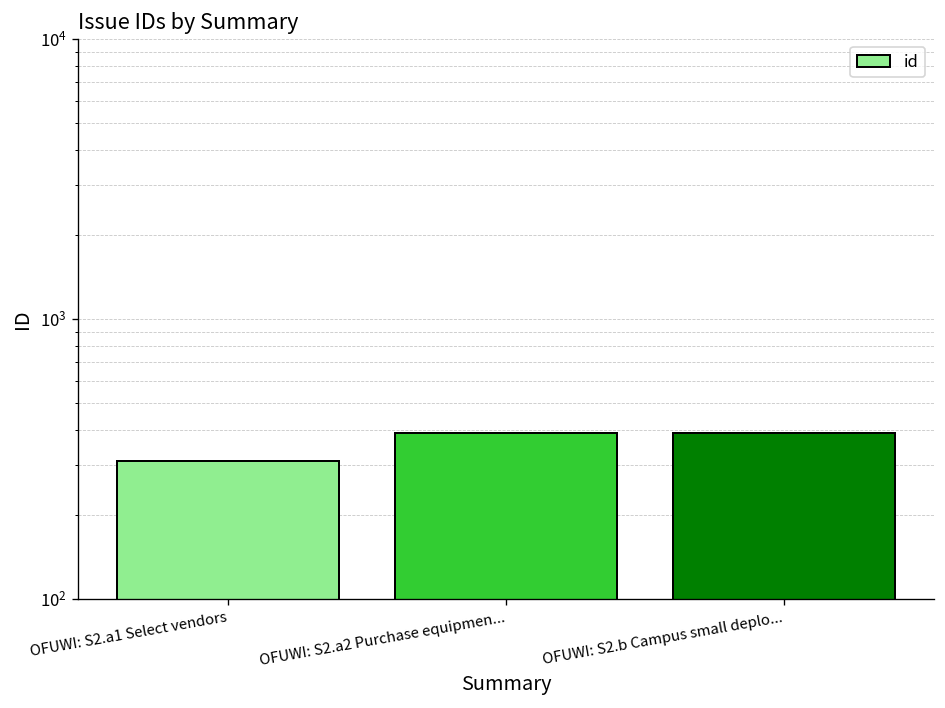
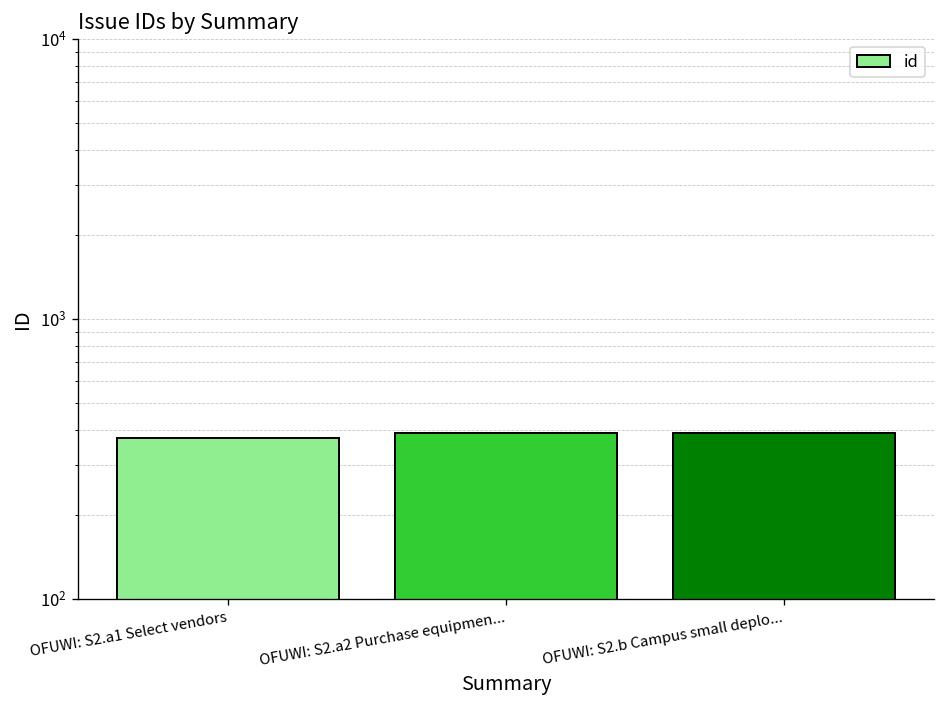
OFUWI: S2.a1 Select vendors: 310 -> 380
